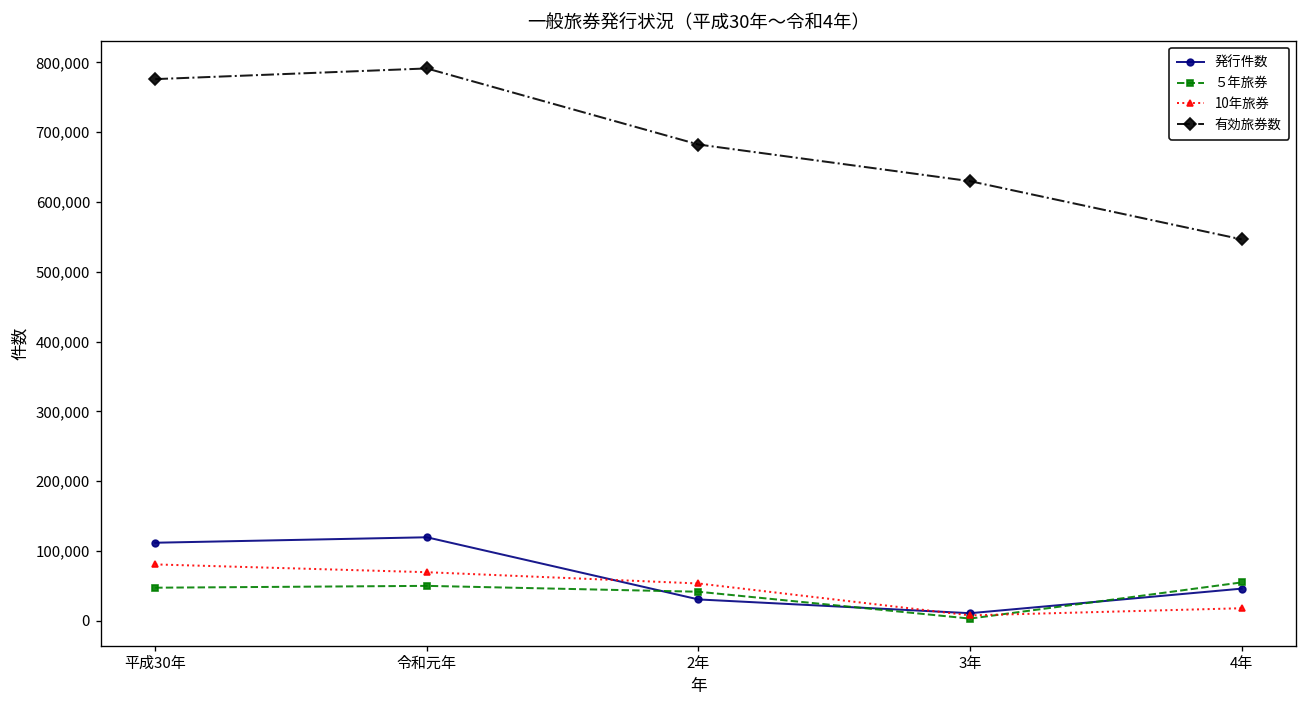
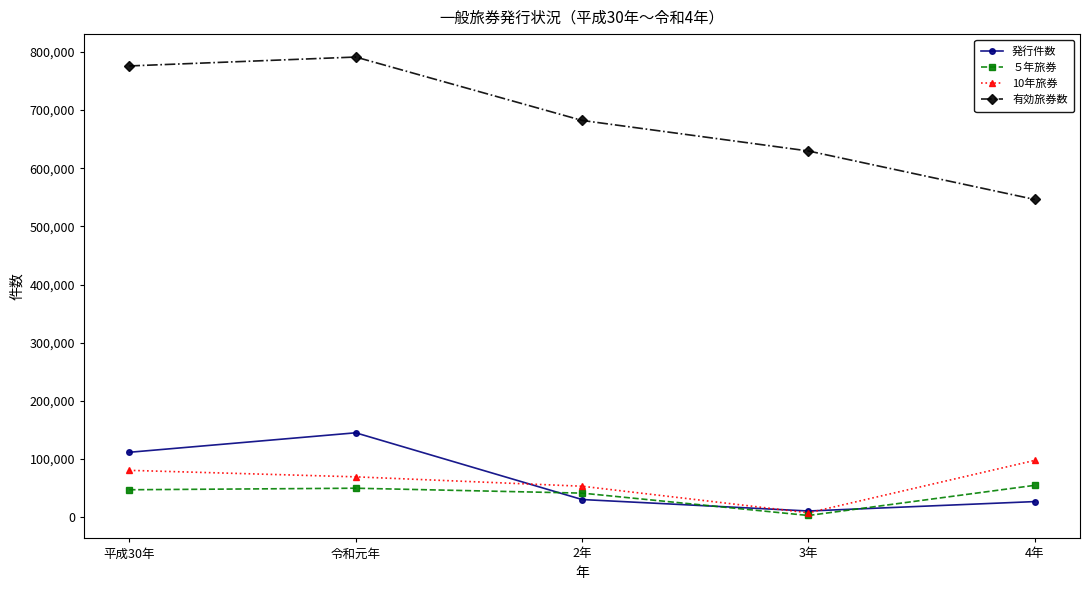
発行件数, 令和元年: 120,000 -> 150,000
発行件数, 4年: 50,000 -> 30,000
10年旅券, 4年: 20,000 -> 100,000
